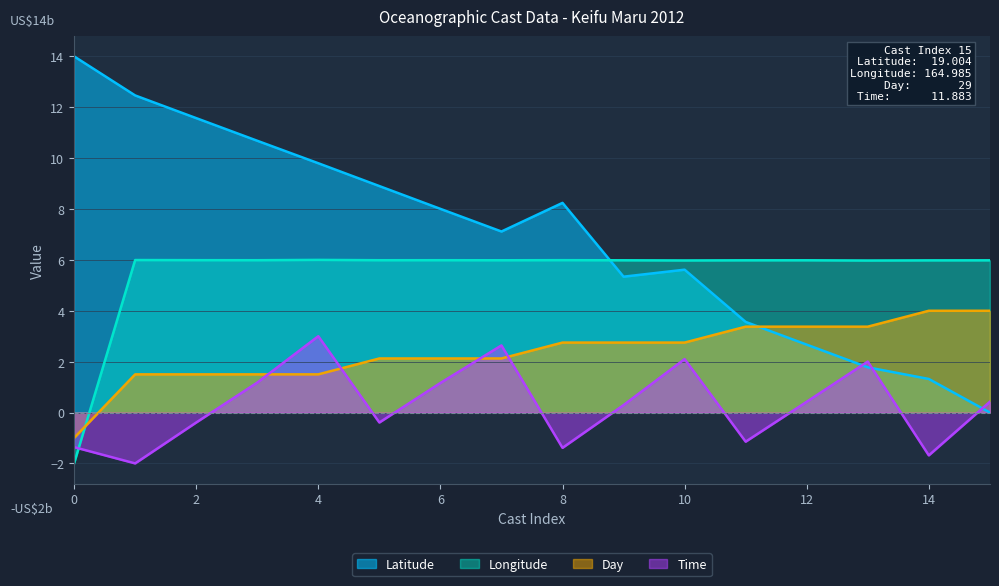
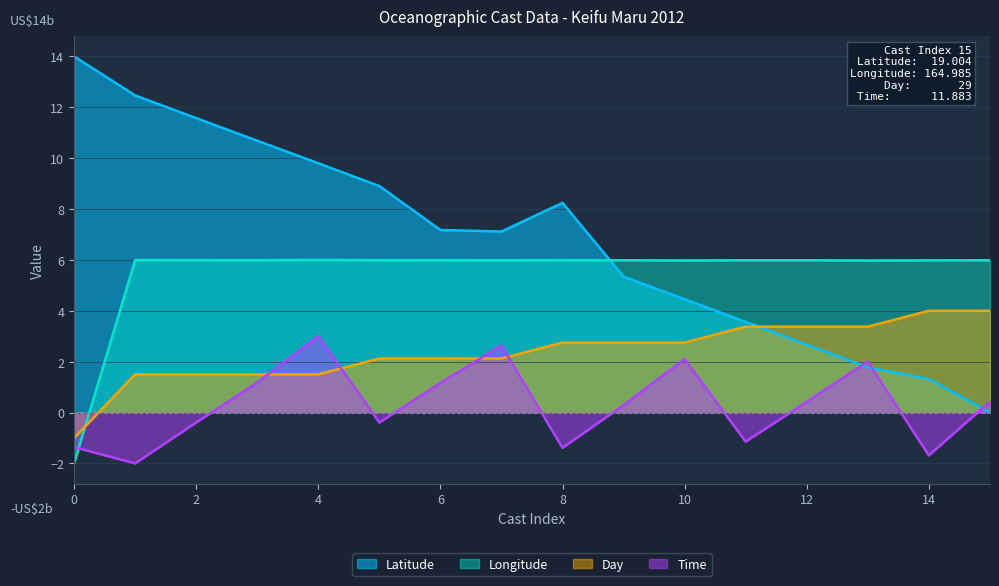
Latitude, 6: 8.0 -> 7.2
Latitude, 10: 5.6 -> 4.5
